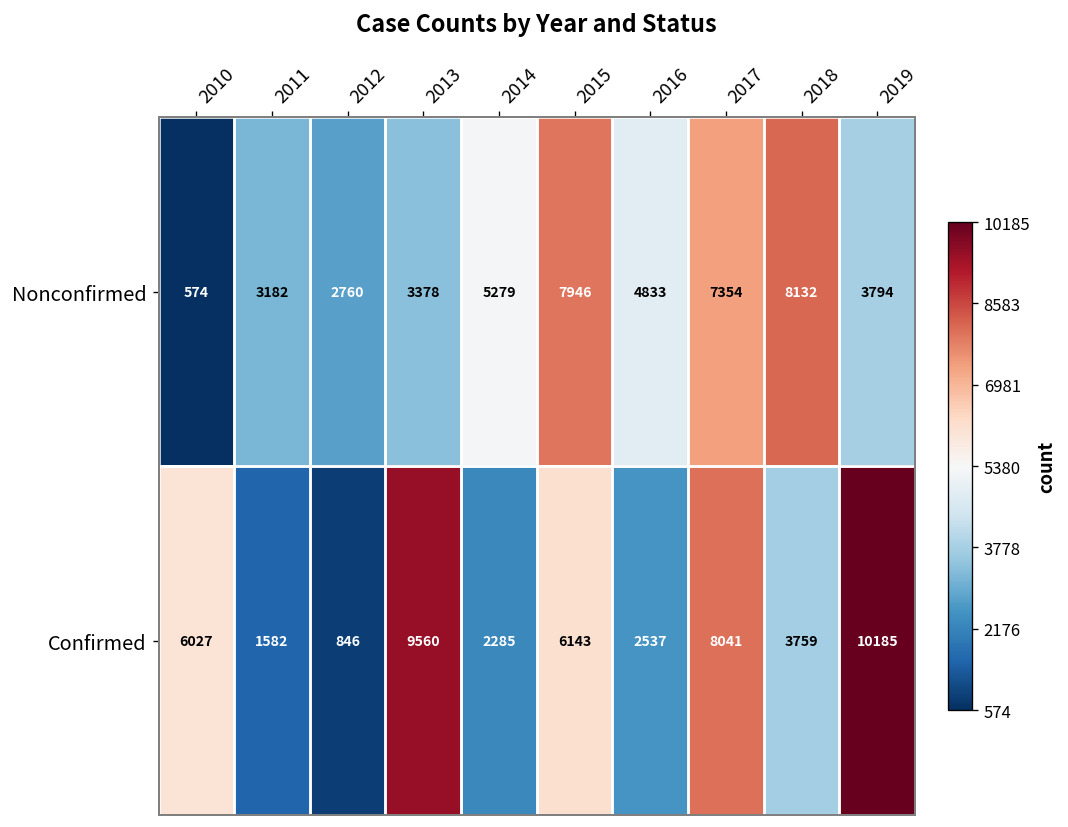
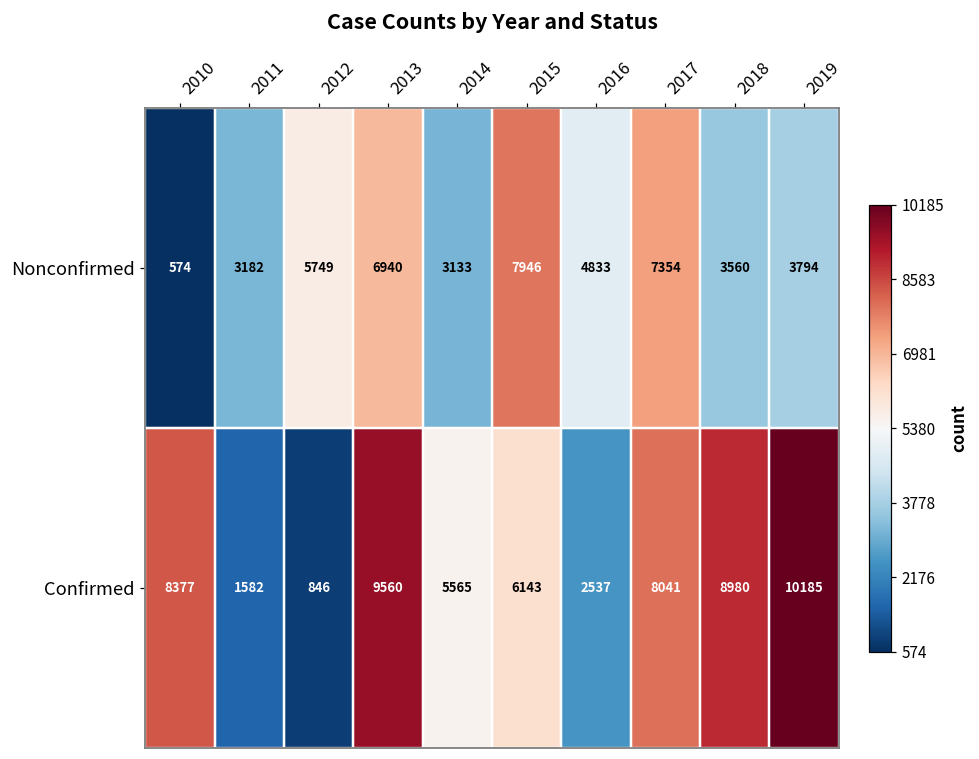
Nonconfirmed, 2012: 2760 -> 5749
Nonconfirmed, 2013: 3378 -> 6940
Nonconfirmed, 2014: 5279 -> 3133
Nonconfirmed, 2018: 8132 -> 3560
Confirmed, 2010: 6027 -> 8377
Confirmed, 2014: 2285 -> 5565
Confirmed, 2018: 3759 -> 8980
